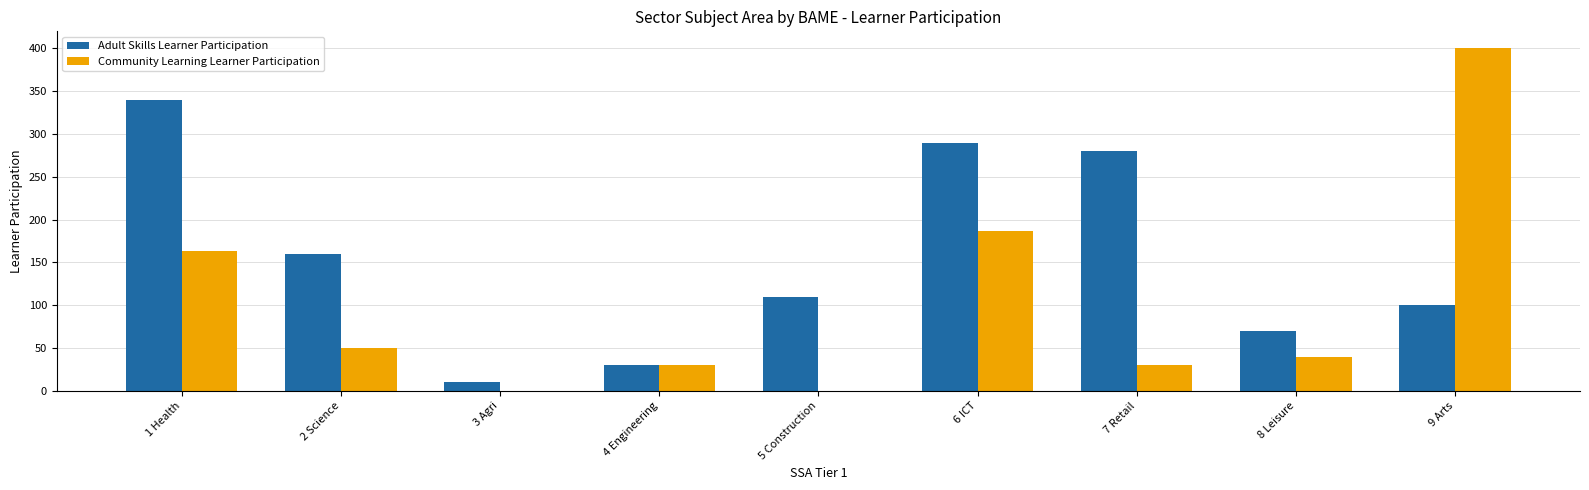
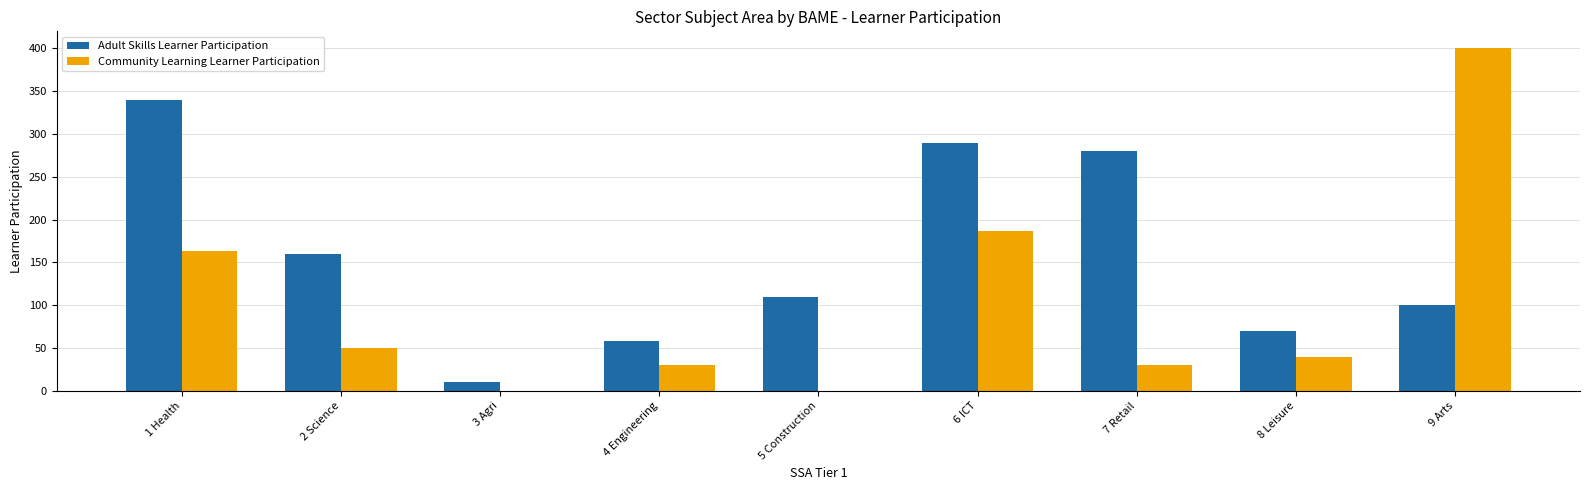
Adult Skills Learner Participation, 4 Engineering: 30 -> 60
